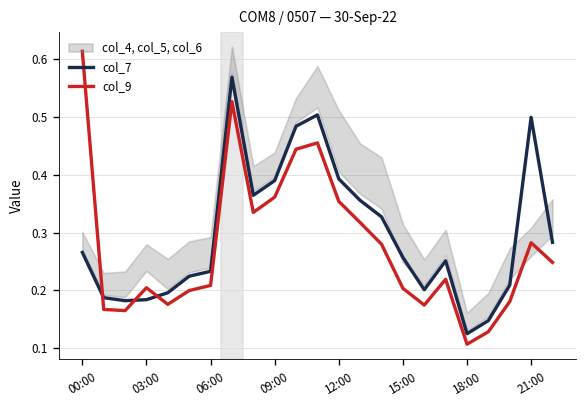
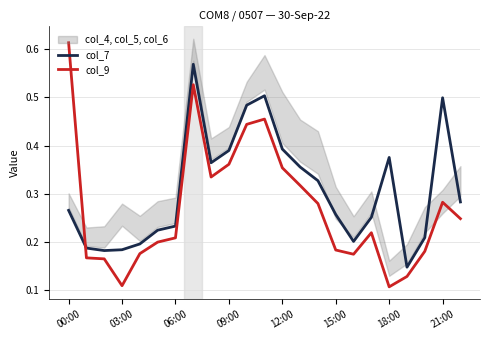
col_9, 03:00: 0.20 -> 0.11
col_9, 15:00: 0.20 -> 0.18
col_7, 18:00: 0.13 -> 0.38
